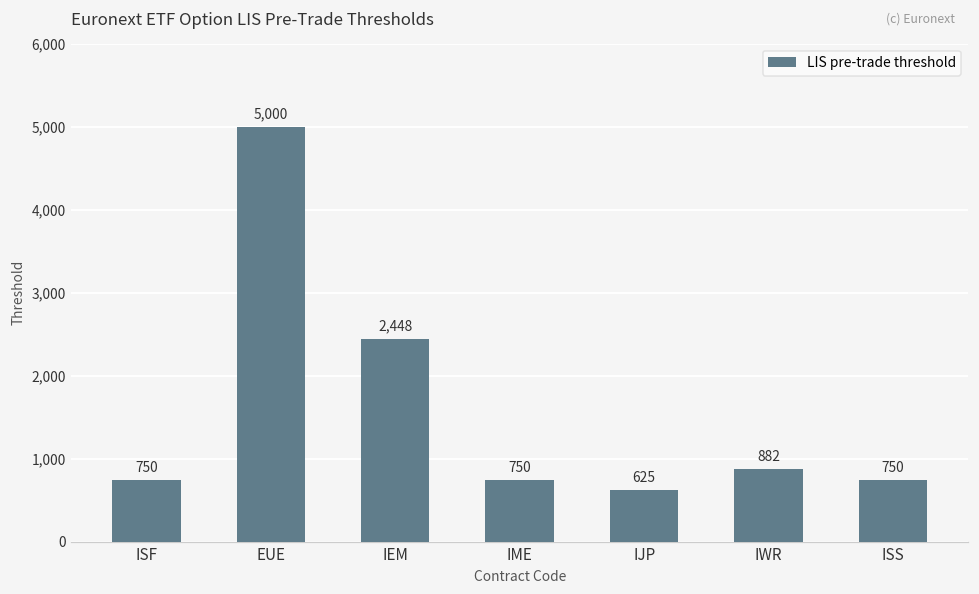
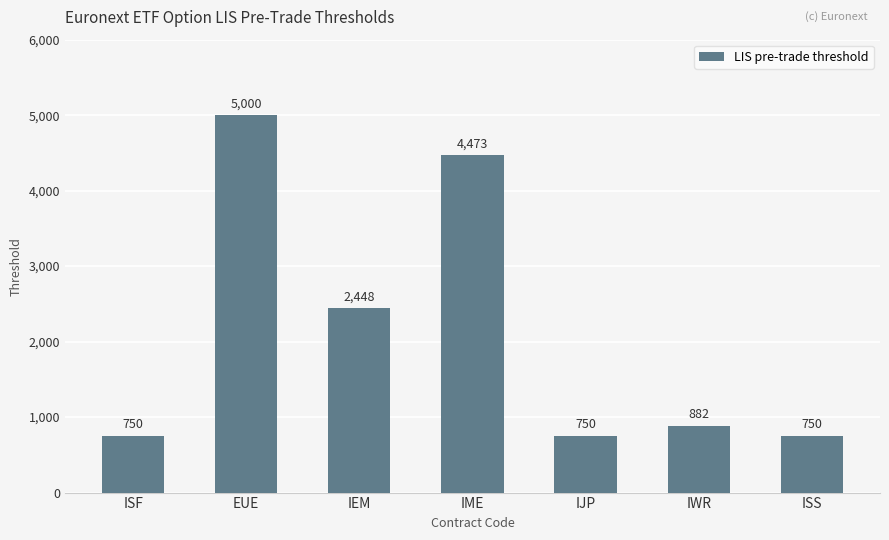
IME: 750 -> 4,473
IJP: 625 -> 750
